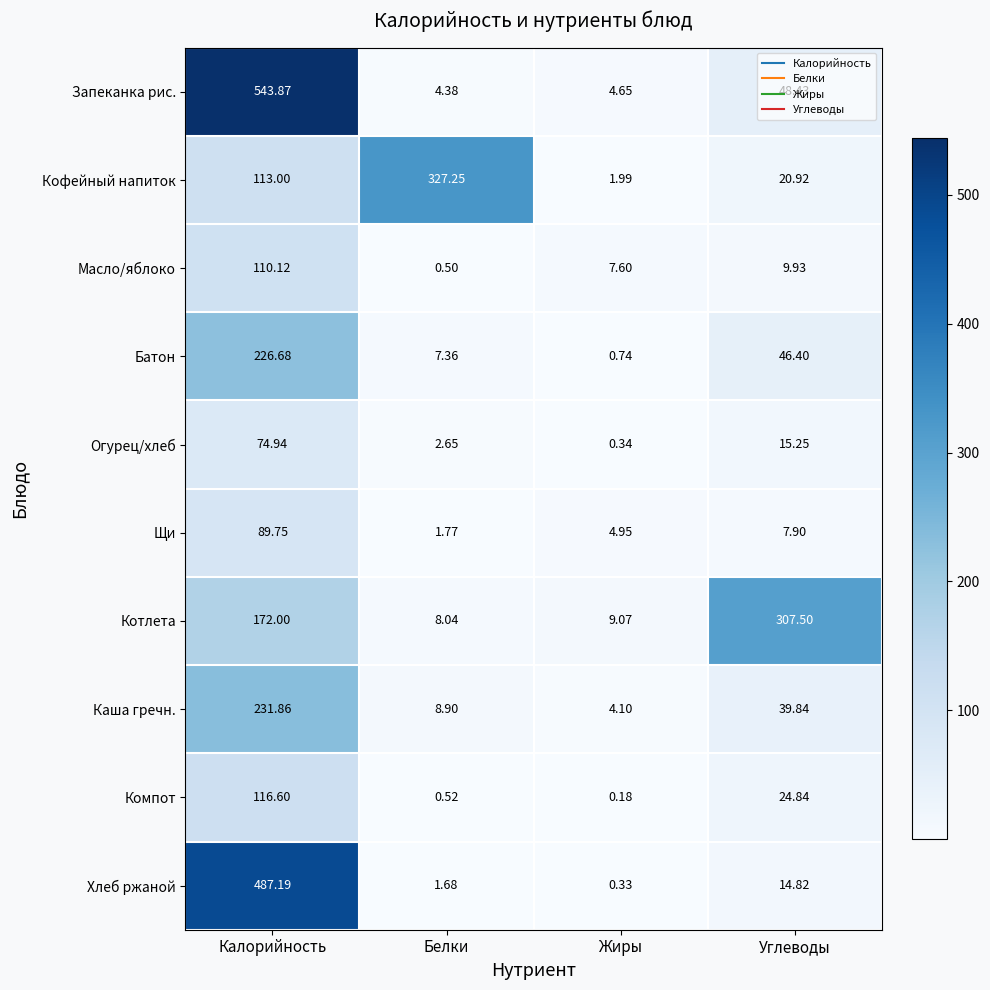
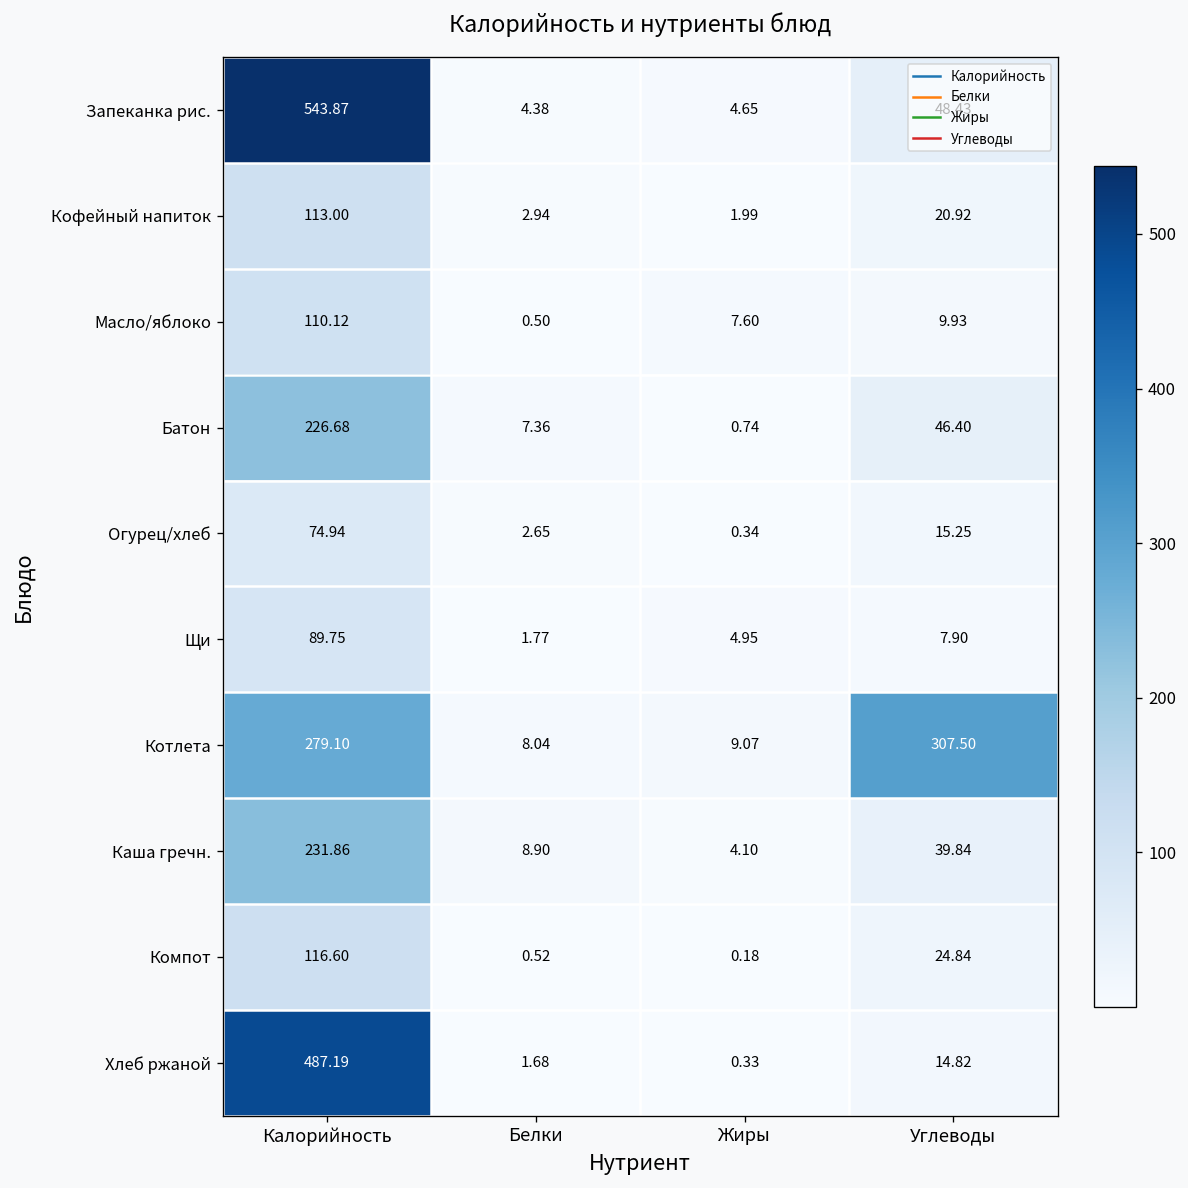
Кофейный напиток, Белки: 327.25 -> 2.94
Котлета, Калорийность: 172.00 -> 279.10
